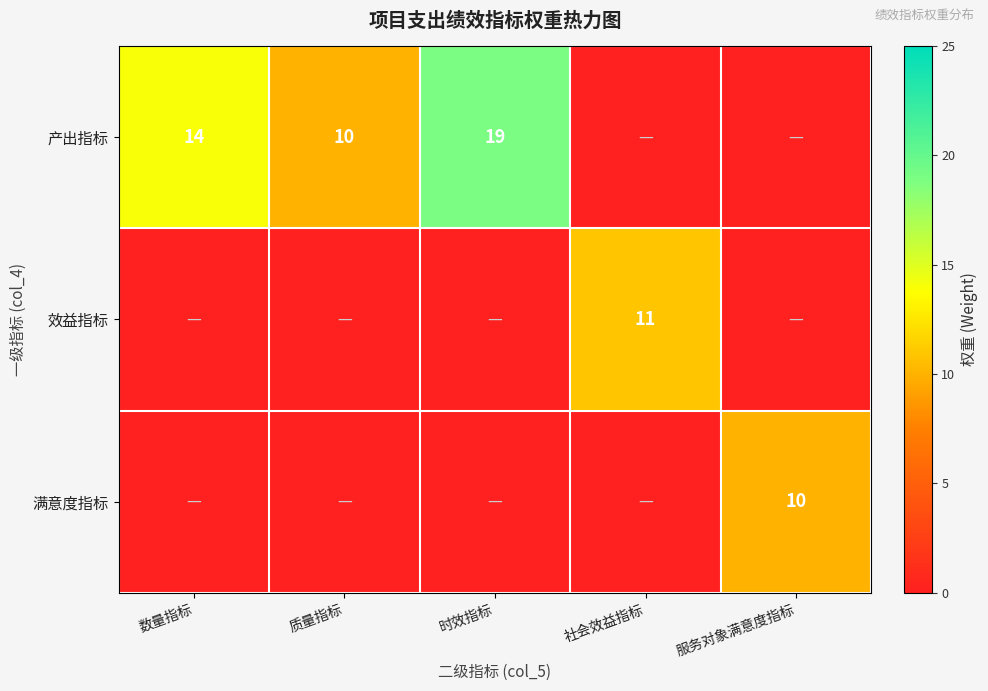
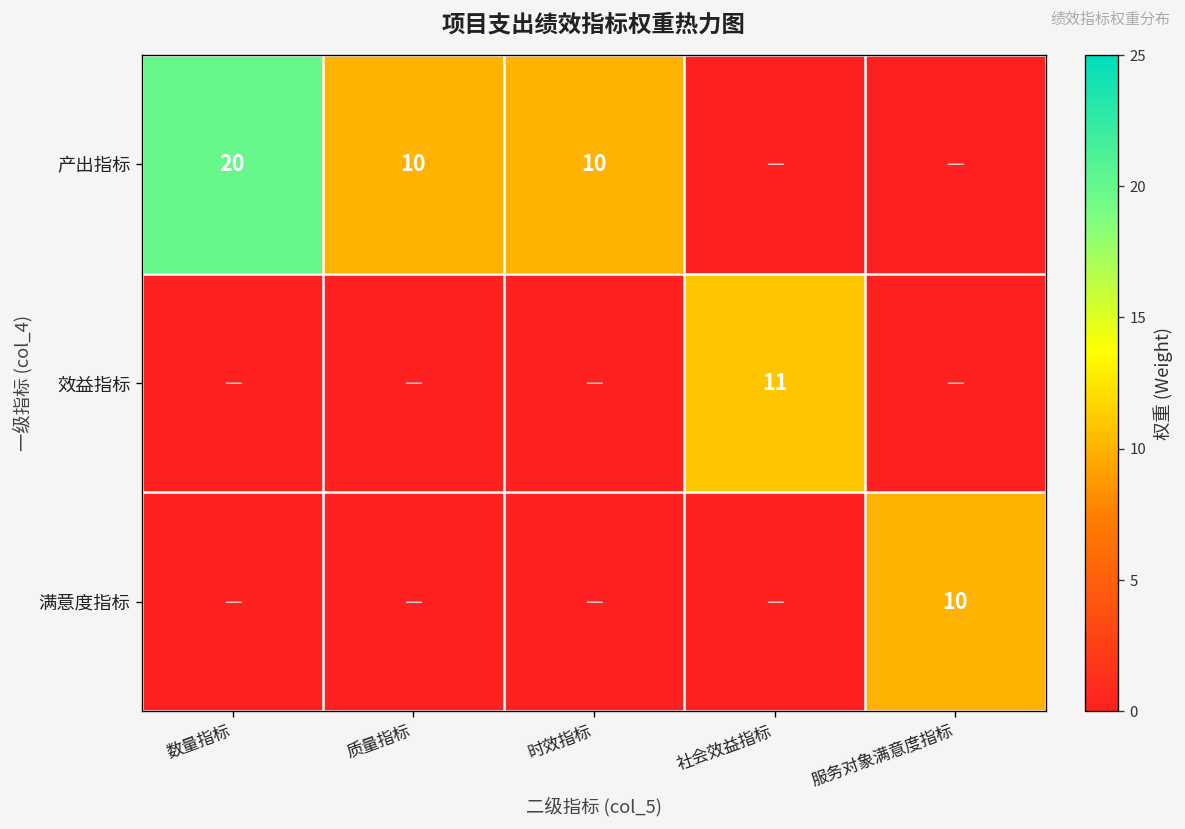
产出指标, 数量指标: 14 -> 20
产出指标, 时效指标: 19 -> 10
